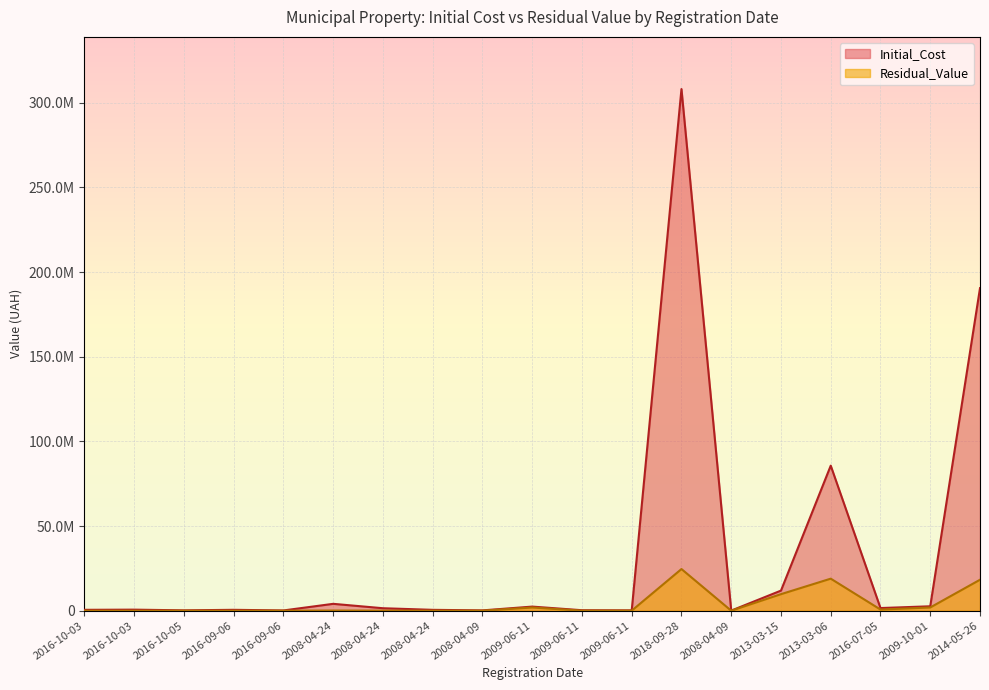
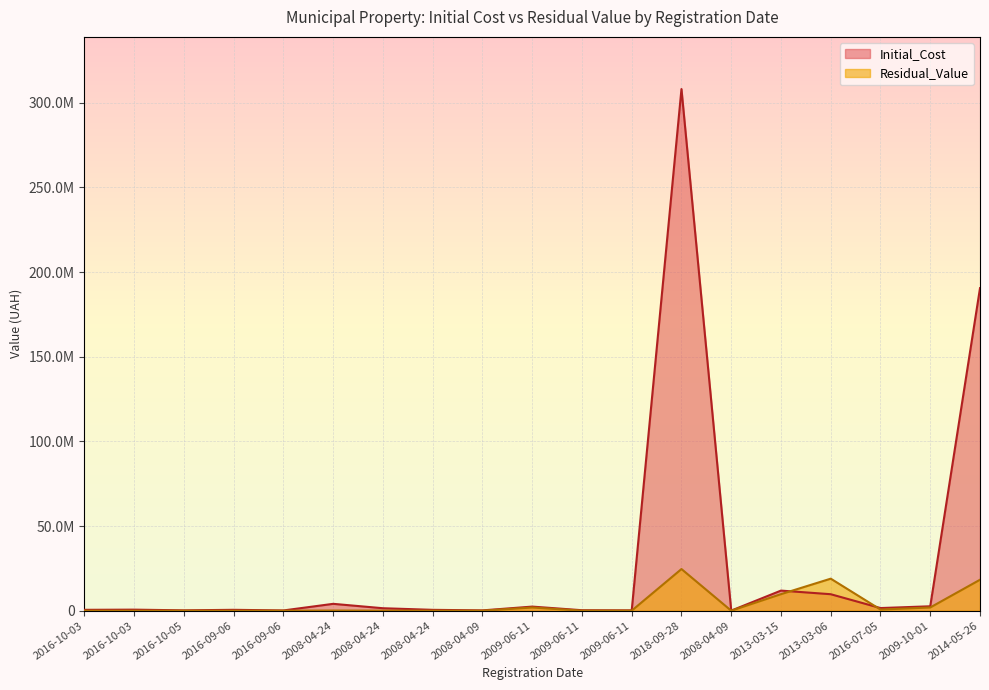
Initial_Cost, 2013-03-06: 86000000 -> 10000000
